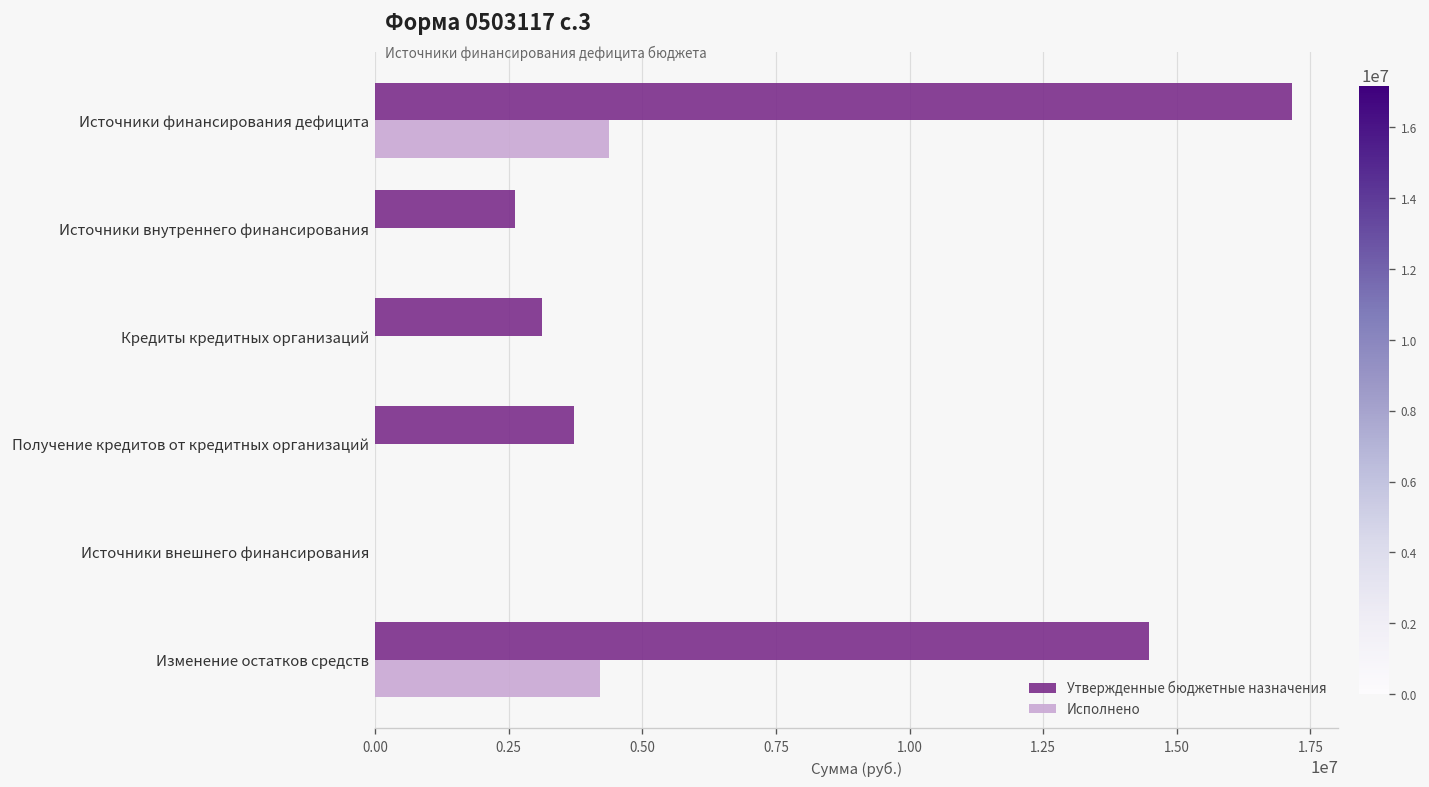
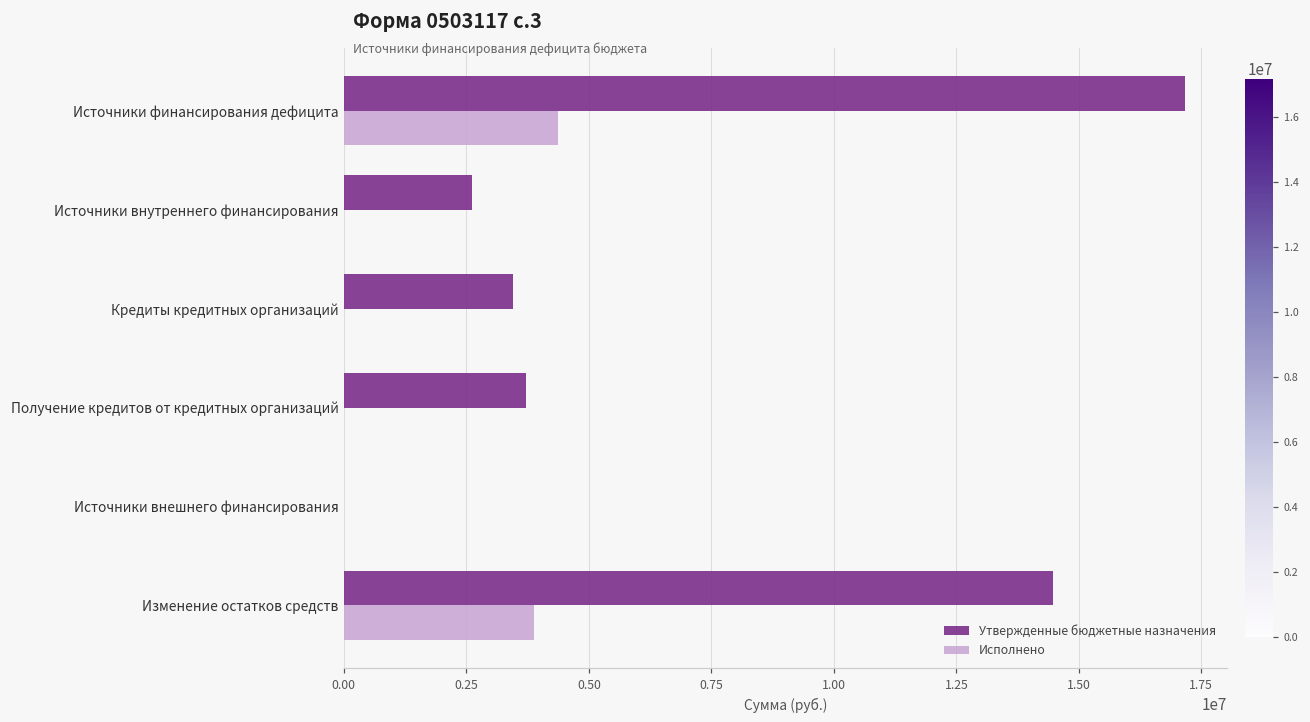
Утвержденные бюджетные назначения, Кредиты кредитных организаций: 3100000 -> 3500000
Исполнено, Изменение остатков средств: 4200000 -> 3900000
